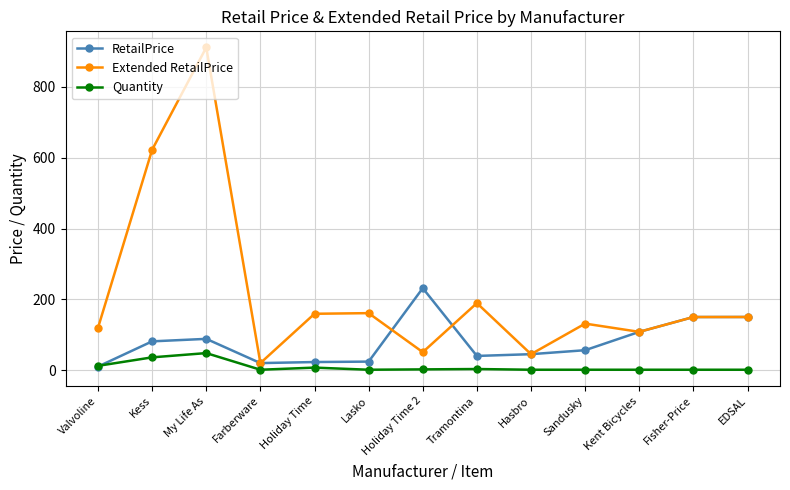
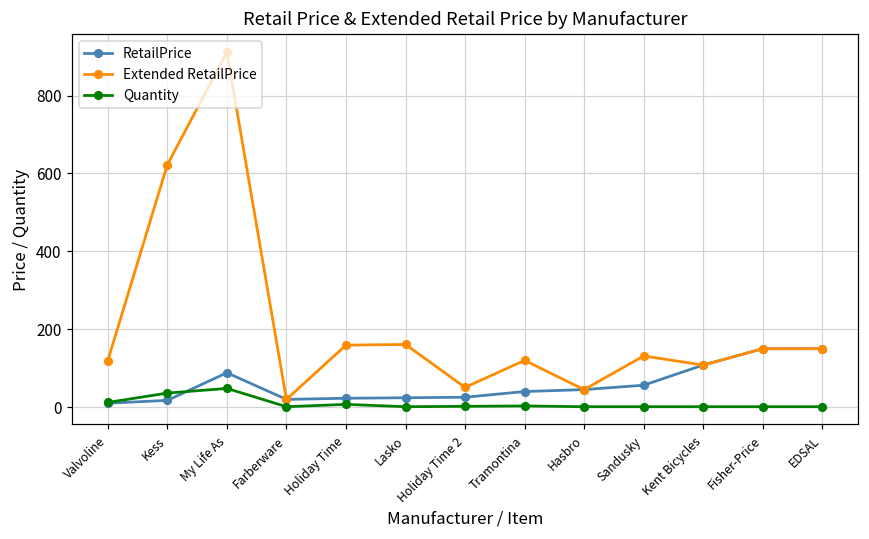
RetailPrice, Kess: 80 -> 20
RetailPrice, Holiday Time 2: 230 -> 30
Extended RetailPrice, Tramontina: 190 -> 120
